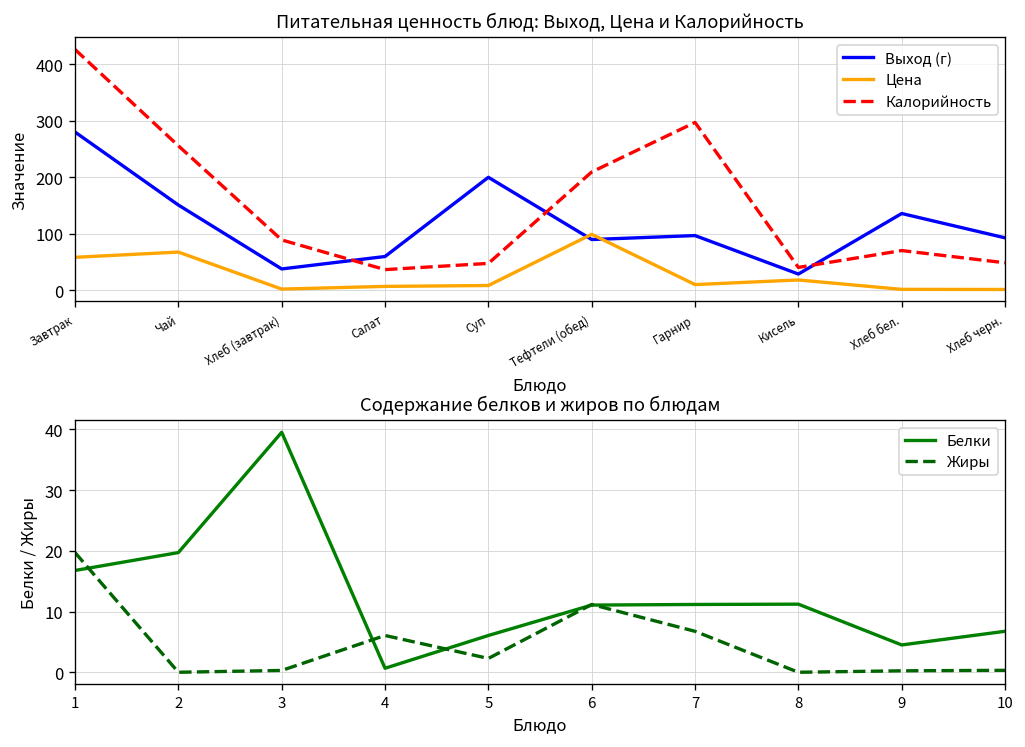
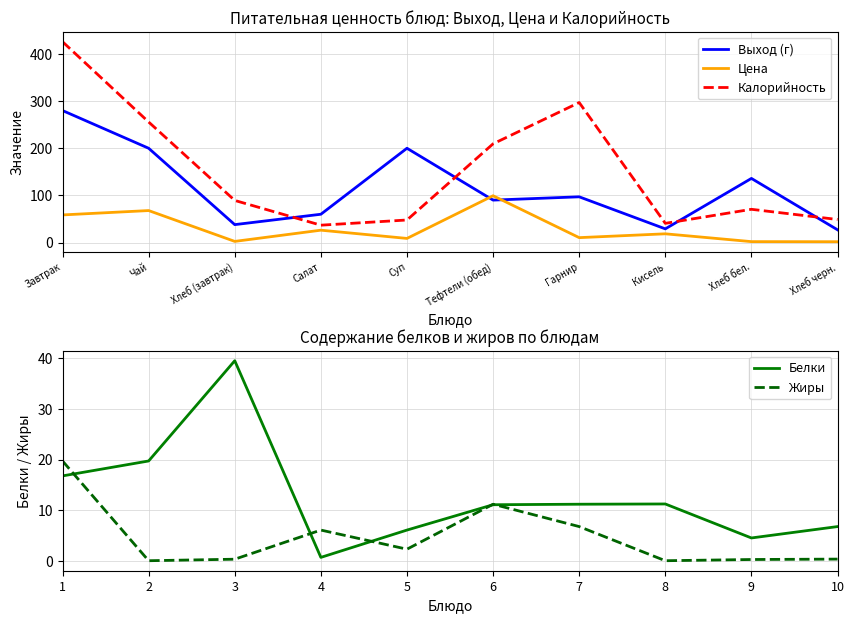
Питательная ценность блюд: Выход, Цена и Калорийность, Выход (г), Чай: 150 -> 200
Питательная ценность блюд: Выход, Цена и Калорийность, Цена, Салат: 10 -> 30
Питательная ценность блюд: Выход, Цена и Калорийность, Выход (г), Хлеб черн.: 90 -> 30
